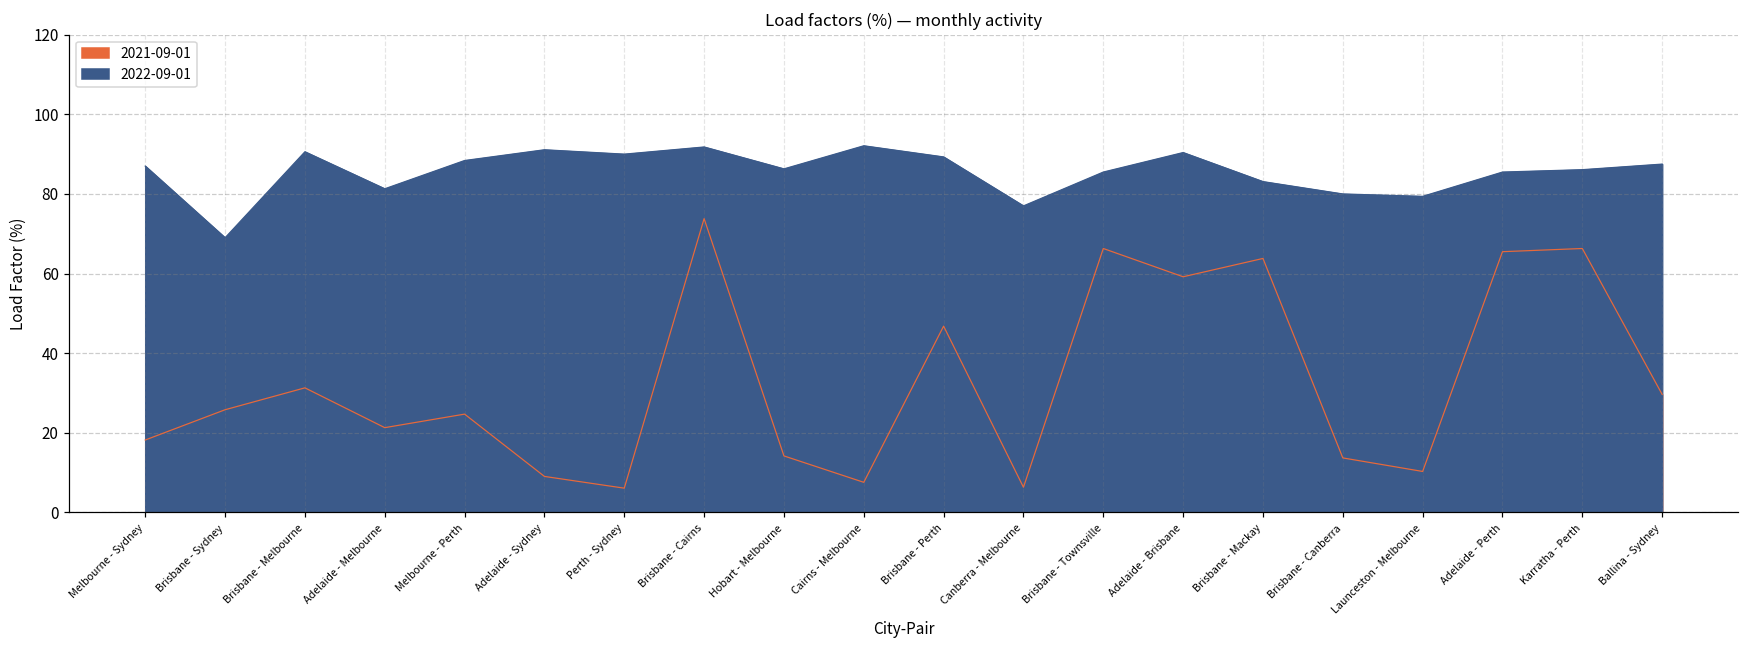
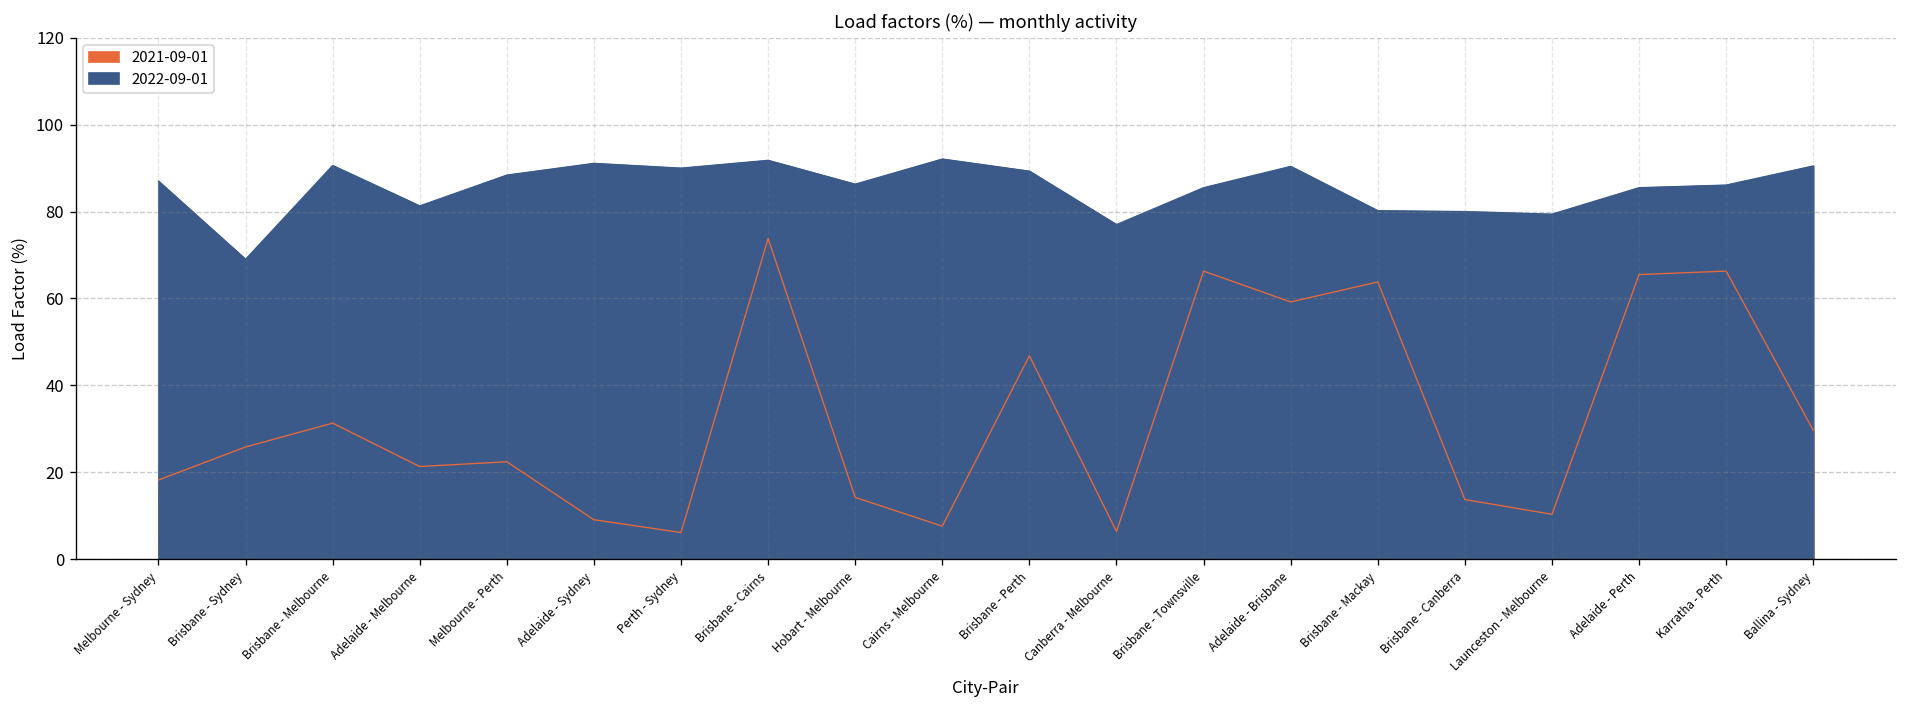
2021-09-01, Melbourne - Perth: 25 -> 22
2022-09-01, Brisbane - Mackay: 83 -> 80
2022-09-01, Ballina - Sydney: 88 -> 91
